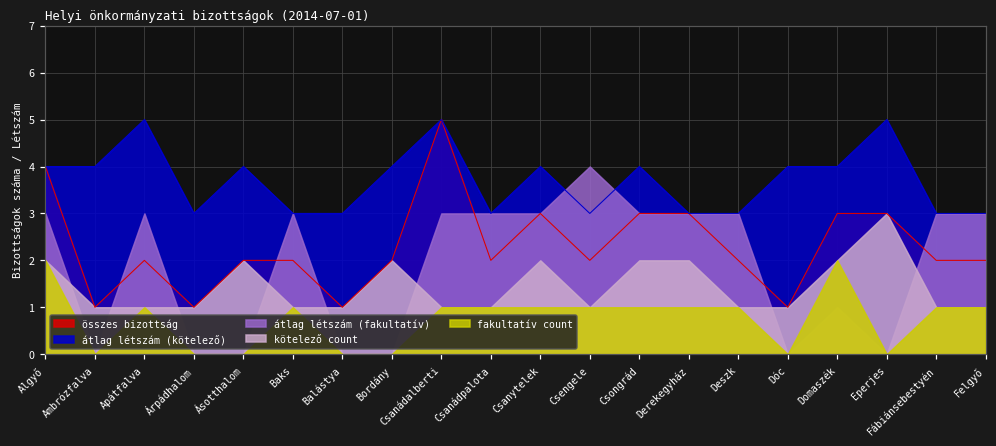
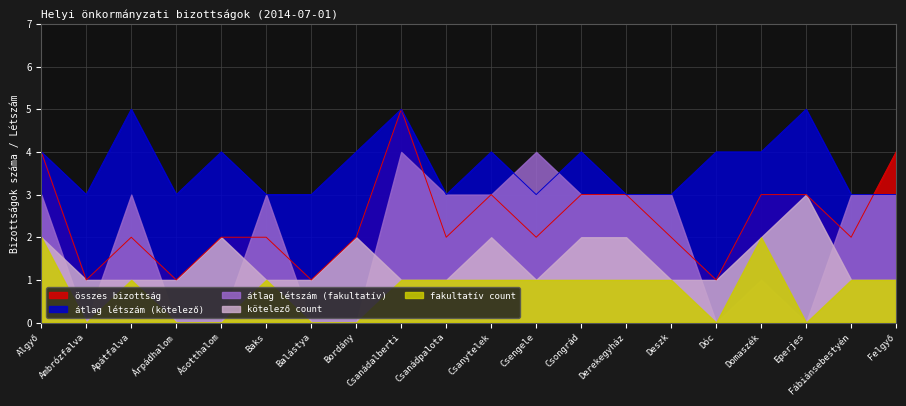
átlag létszám (kötelező), Ambrózfalva: 4 -> 3
átlag létszám (fakultatív), Csanádalberti: 3 -> 4
összes bizottság, Felgyő: 2 -> 4
